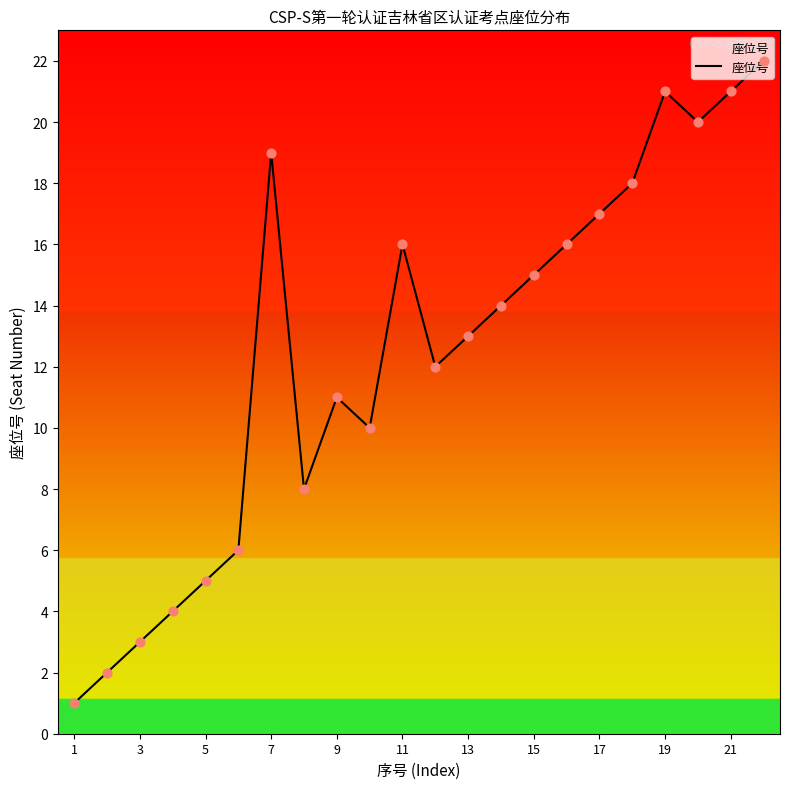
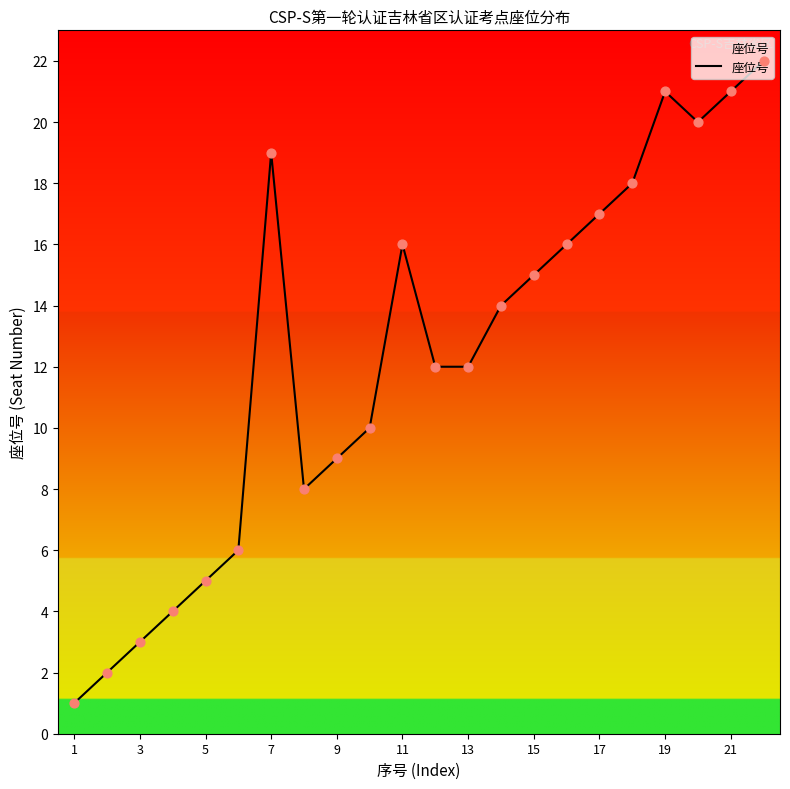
9: 11 -> 9
13: 13 -> 12
